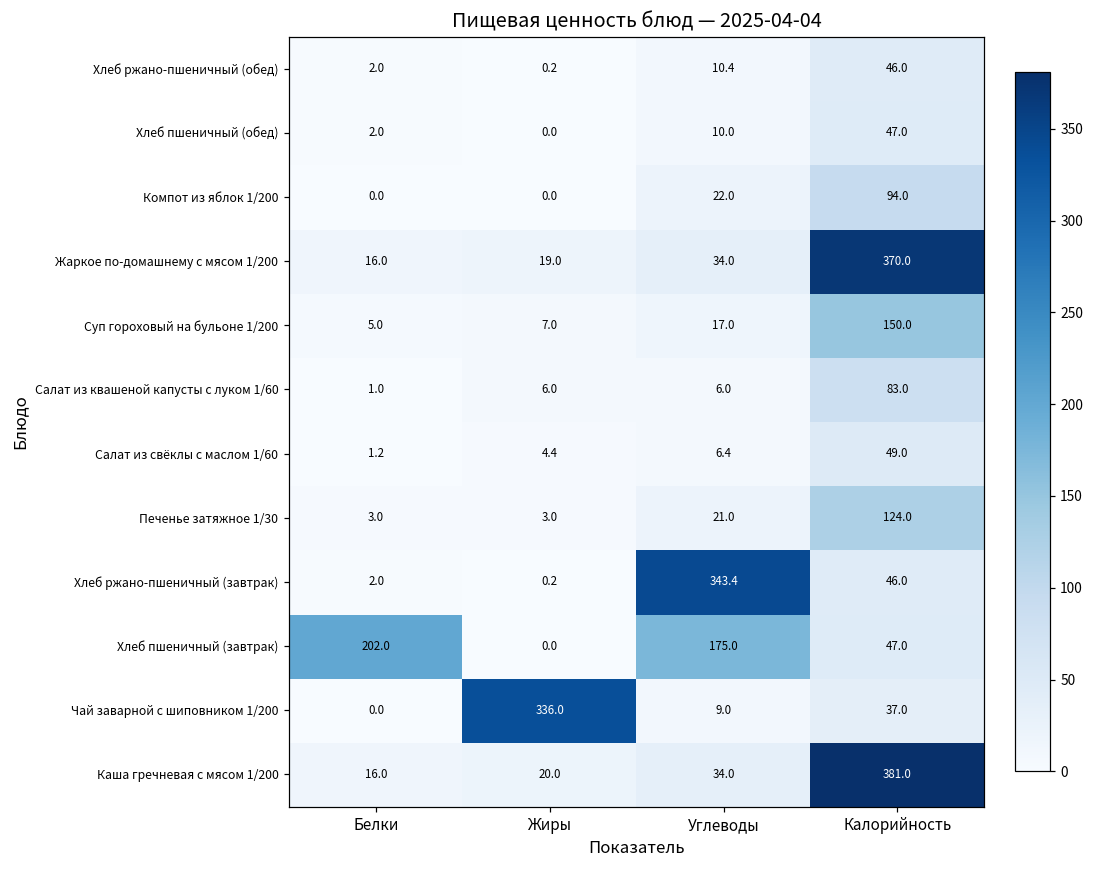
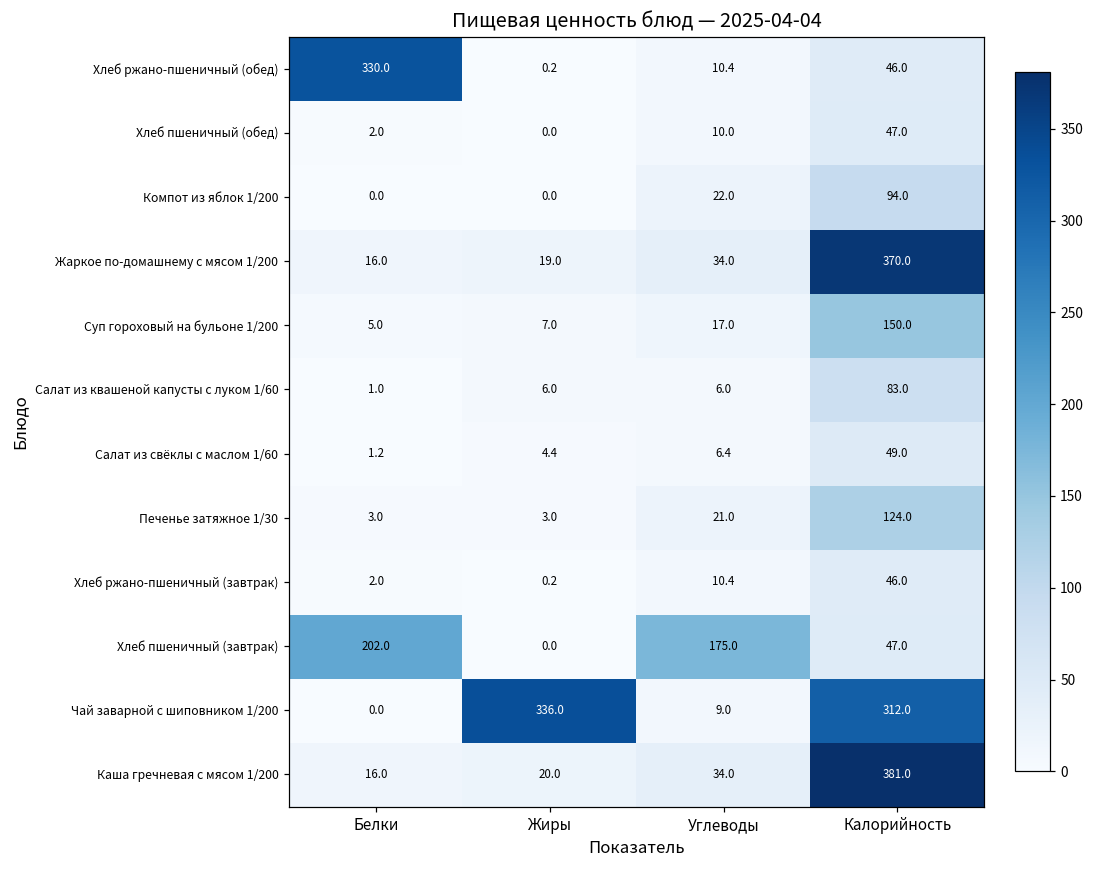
Хлеб ржано-пшеничный (обед), Белки: 2.0 -> 330.0
Хлеб ржано-пшеничный (завтрак), Углеводы: 343.4 -> 10.4
Чай заварной с шиповником 1/200, Калорийность: 37.0 -> 312.0
